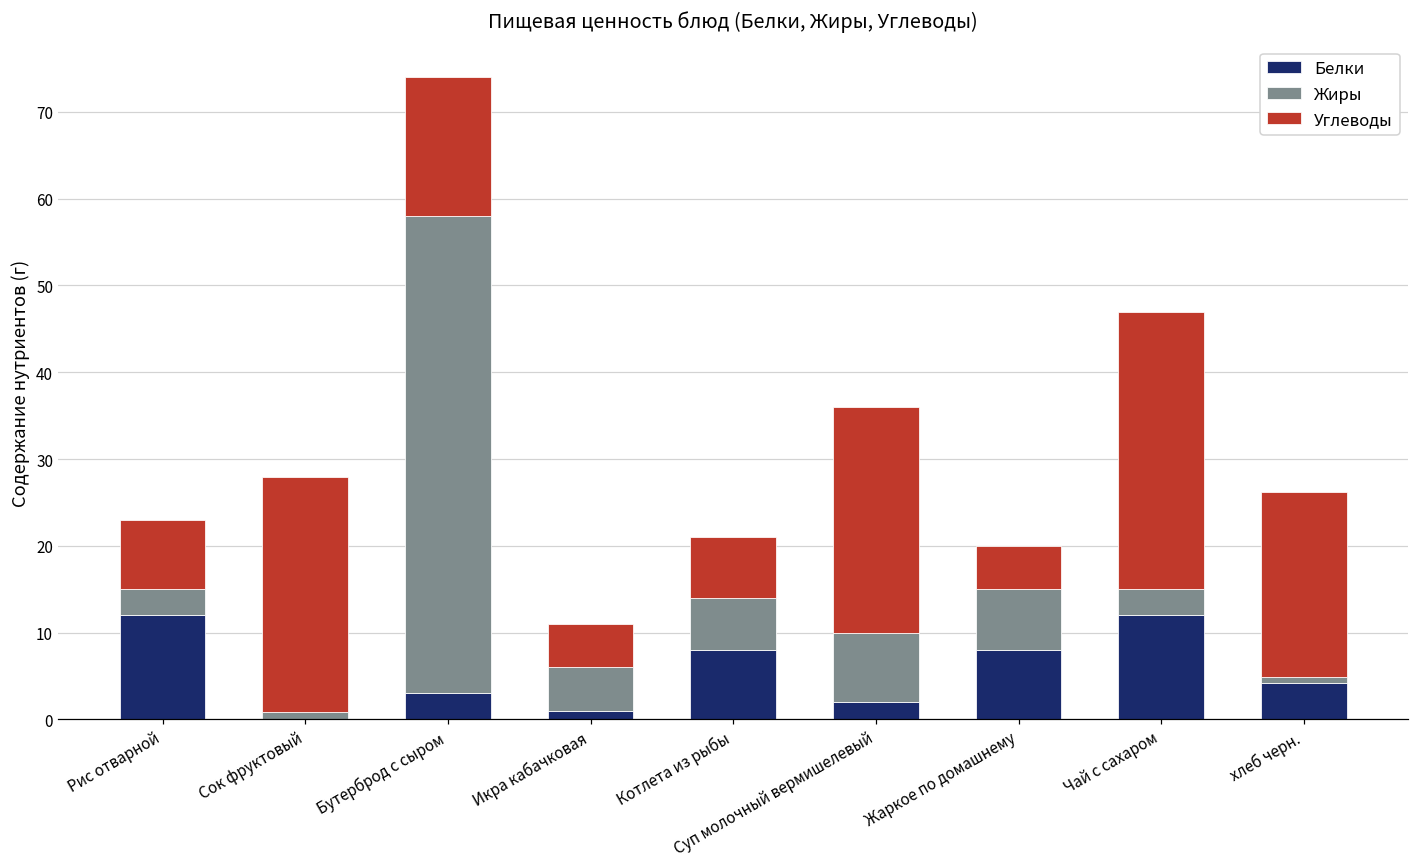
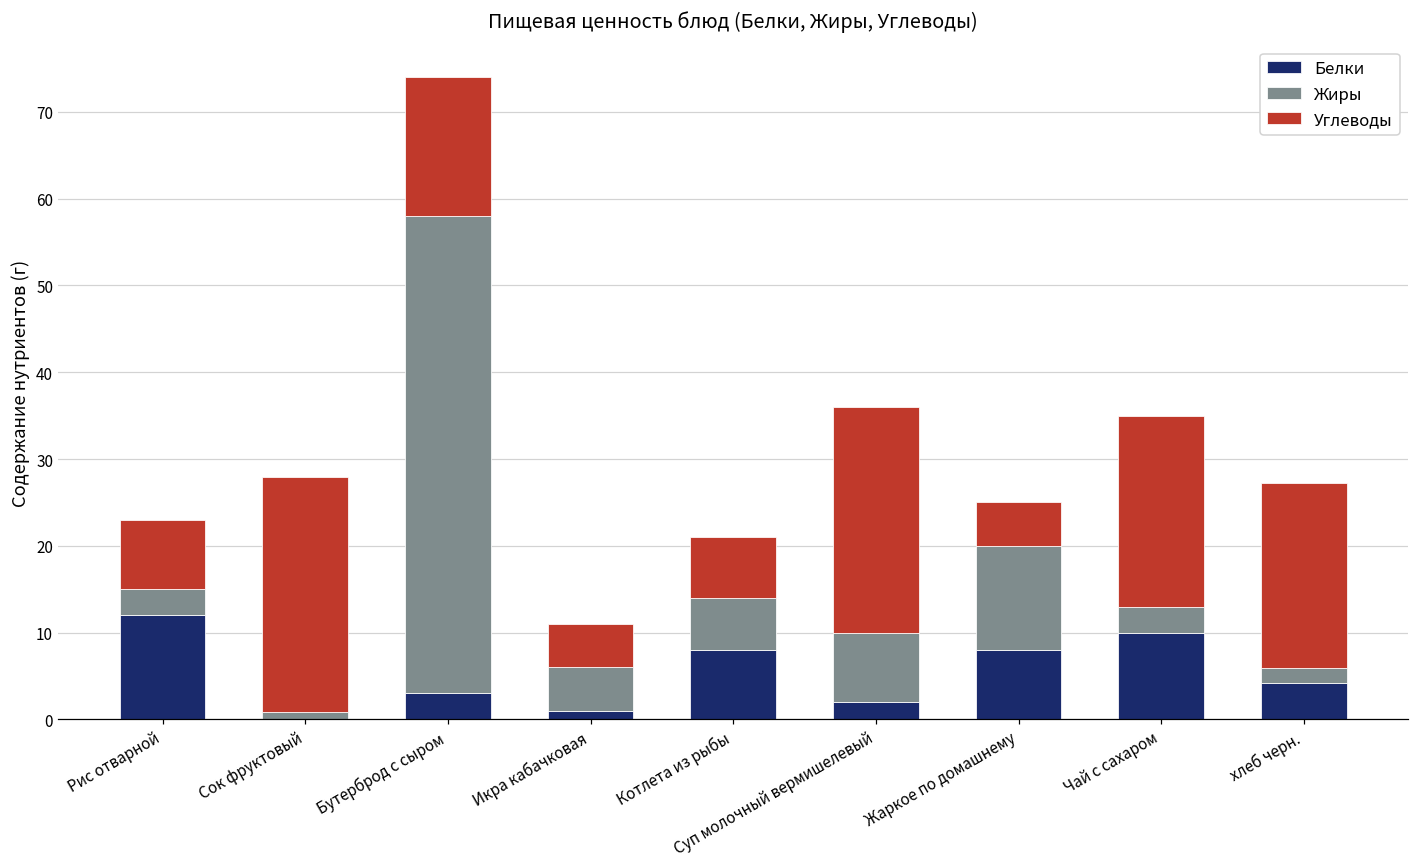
Жиры, Жаркое по домашнему: 7 -> 12
Белки, Чай с сахаром: 12 -> 10
Углеводы, Чай с сахаром: 32 -> 22
Жиры, хлеб черн.: 1 -> 2
